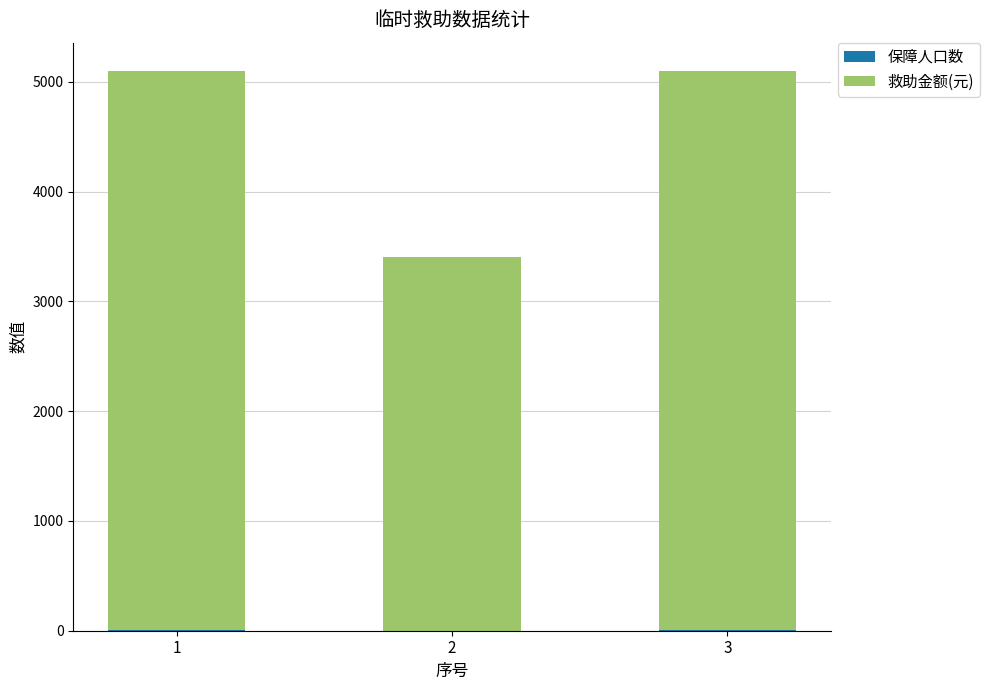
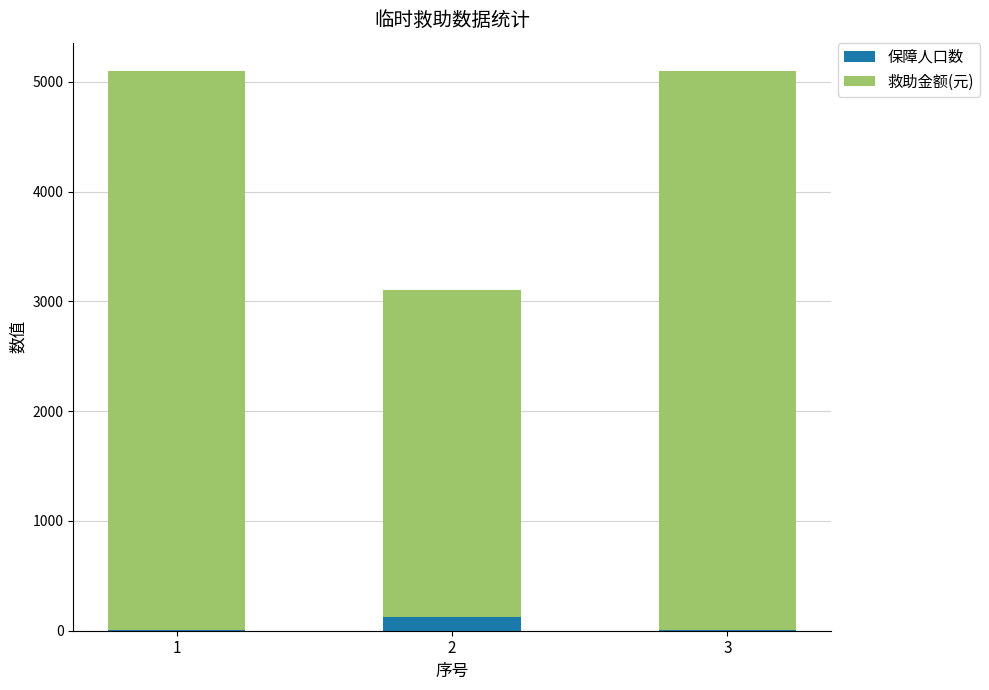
保障人口数, 2: 0 -> 120
救助金额(元), 2: 3400 -> 2990
